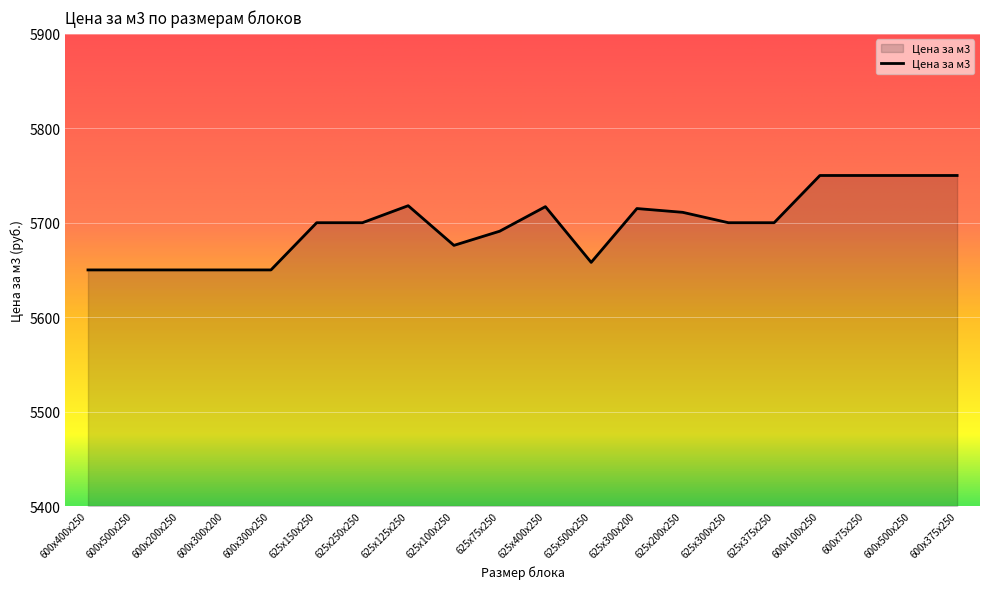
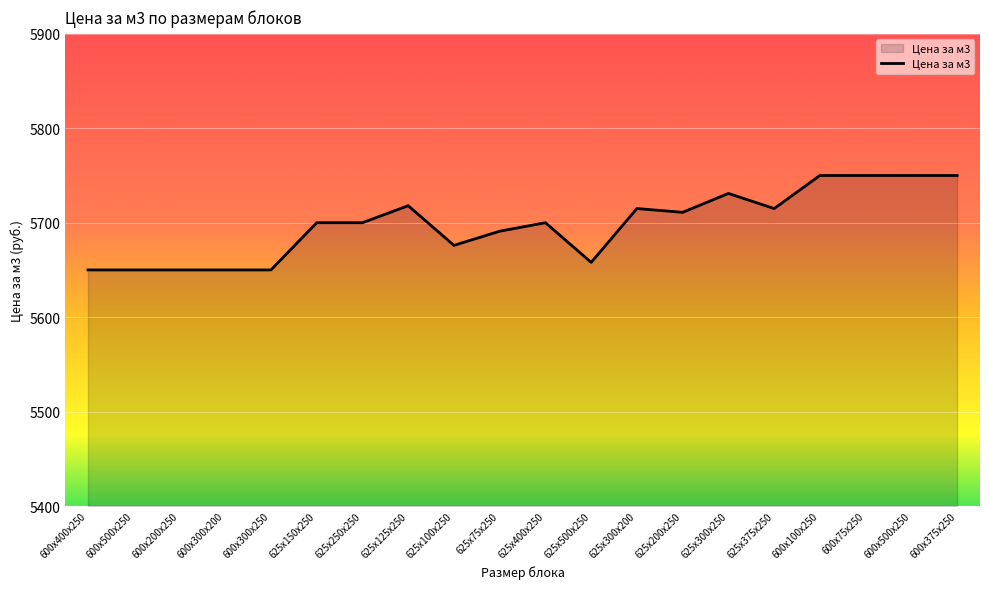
625x400x250: 5720 -> 5700
625x300x250: 5700 -> 5730
625x375x250: 5700 -> 5720
